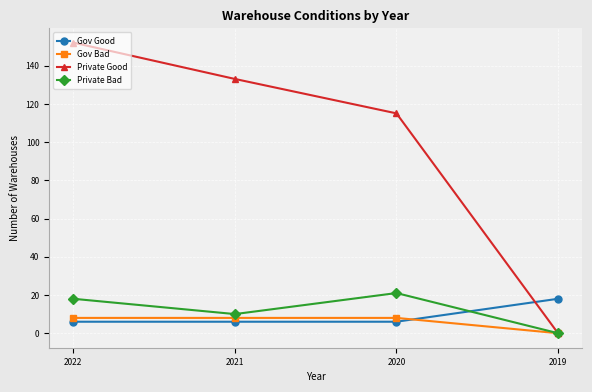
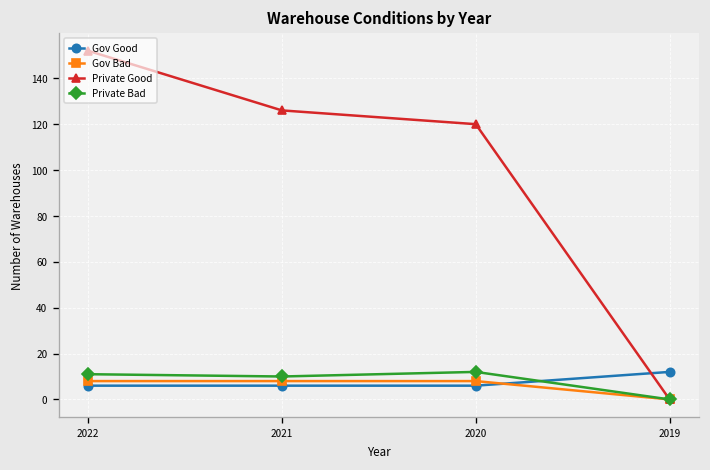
Private Bad, 2022: 18 -> 11
Private Good, 2021: 133 -> 126
Private Good, 2020: 115 -> 120
Private Bad, 2020: 21 -> 12
Gov Good, 2019: 18 -> 12
